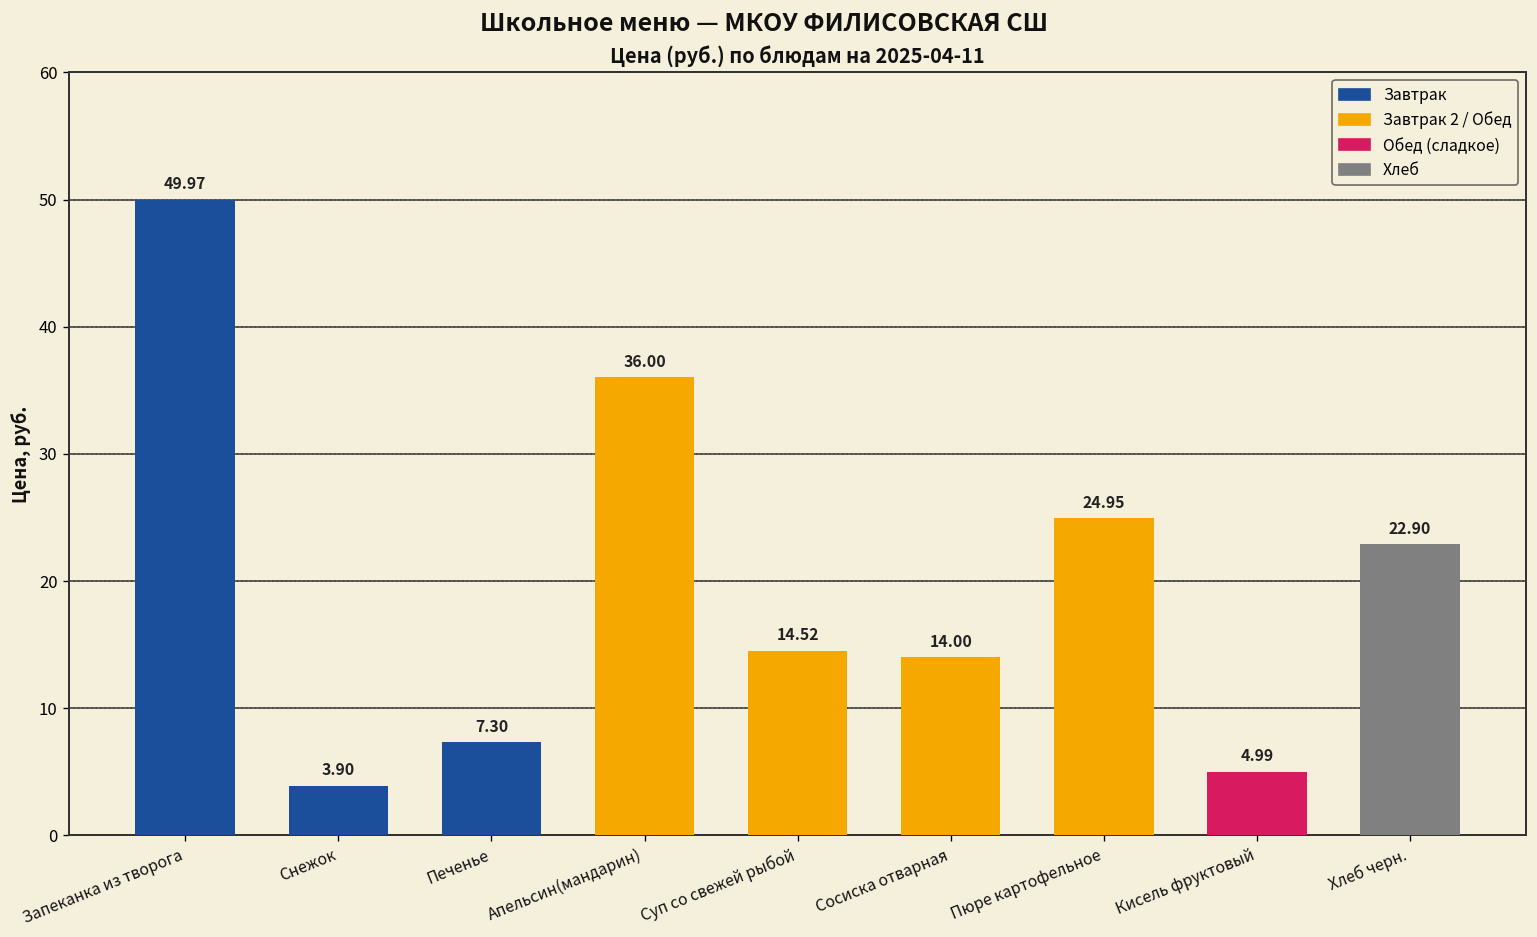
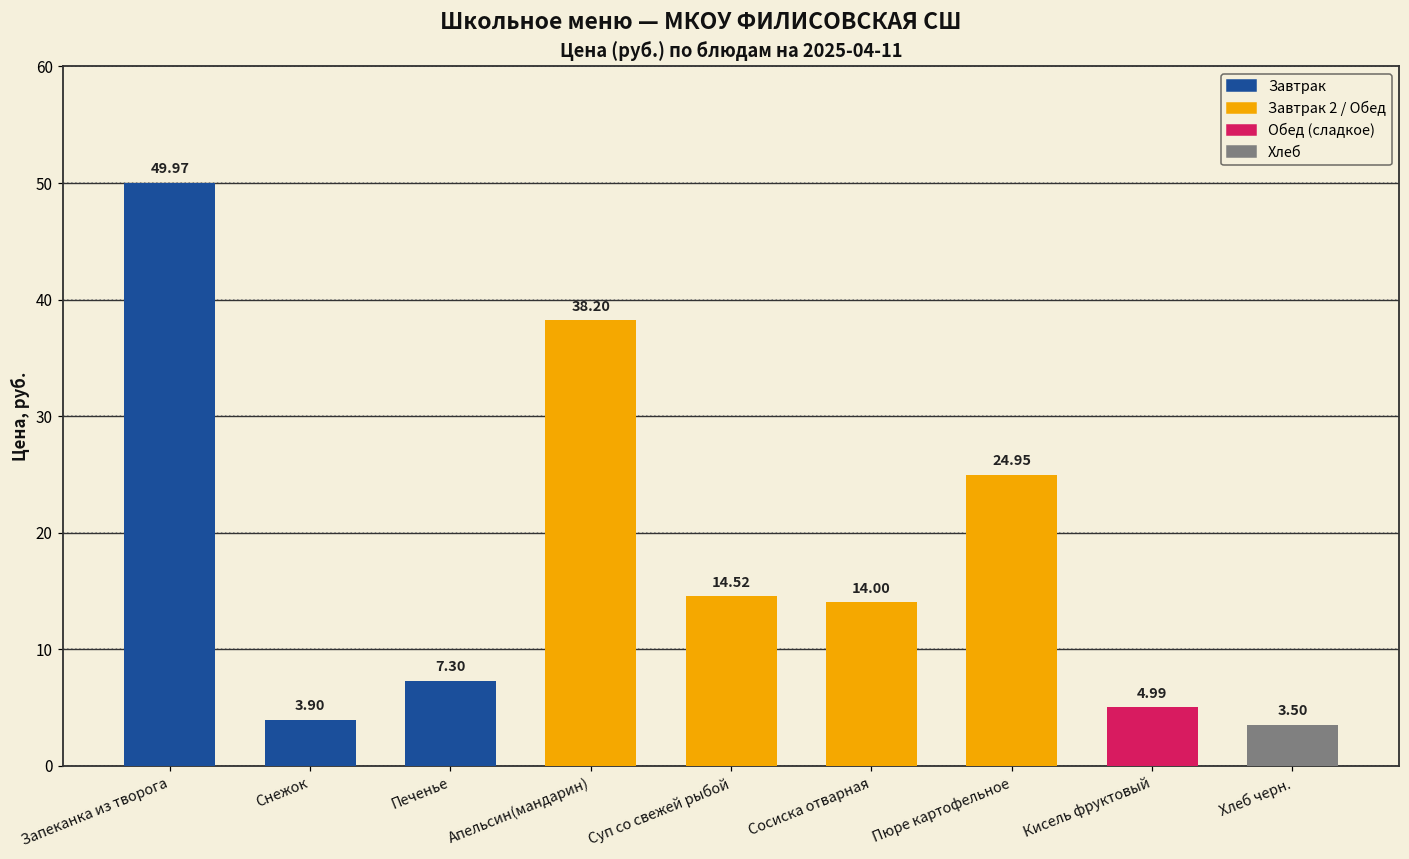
Апельсин(мандарин): 36.00 -> 38.20
Хлеб черн.: 22.90 -> 3.50
